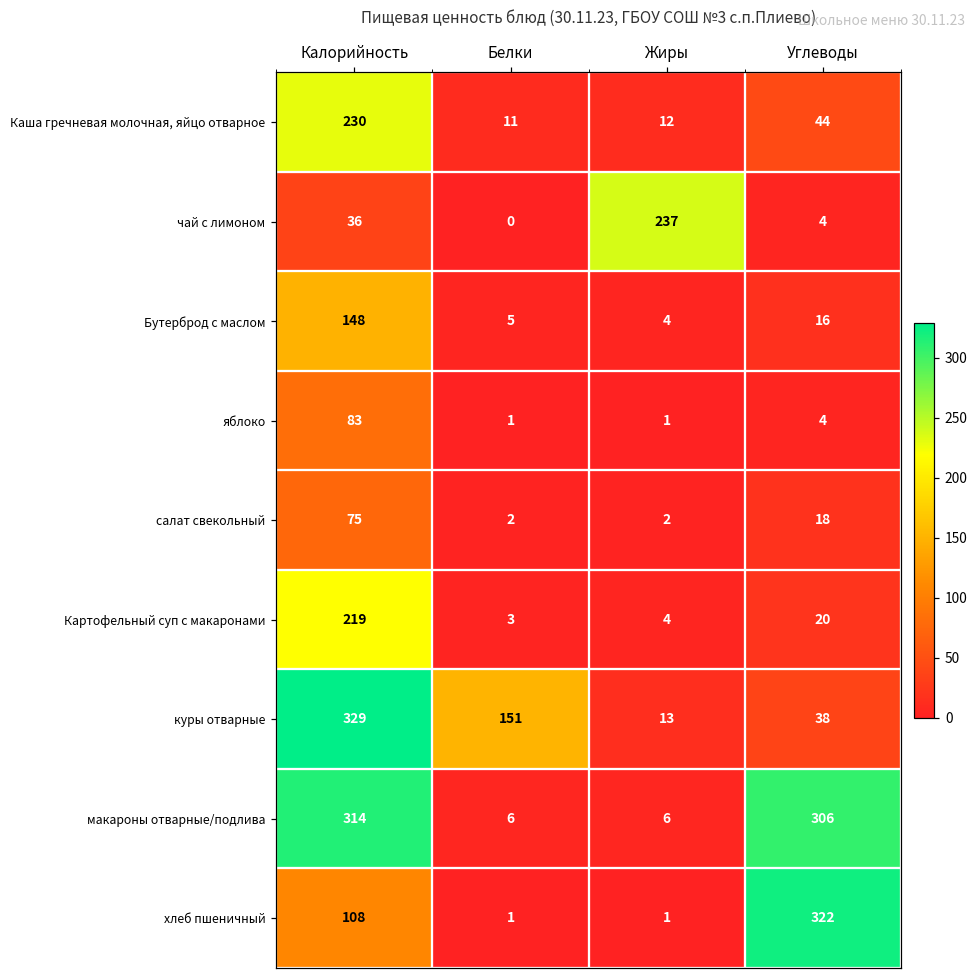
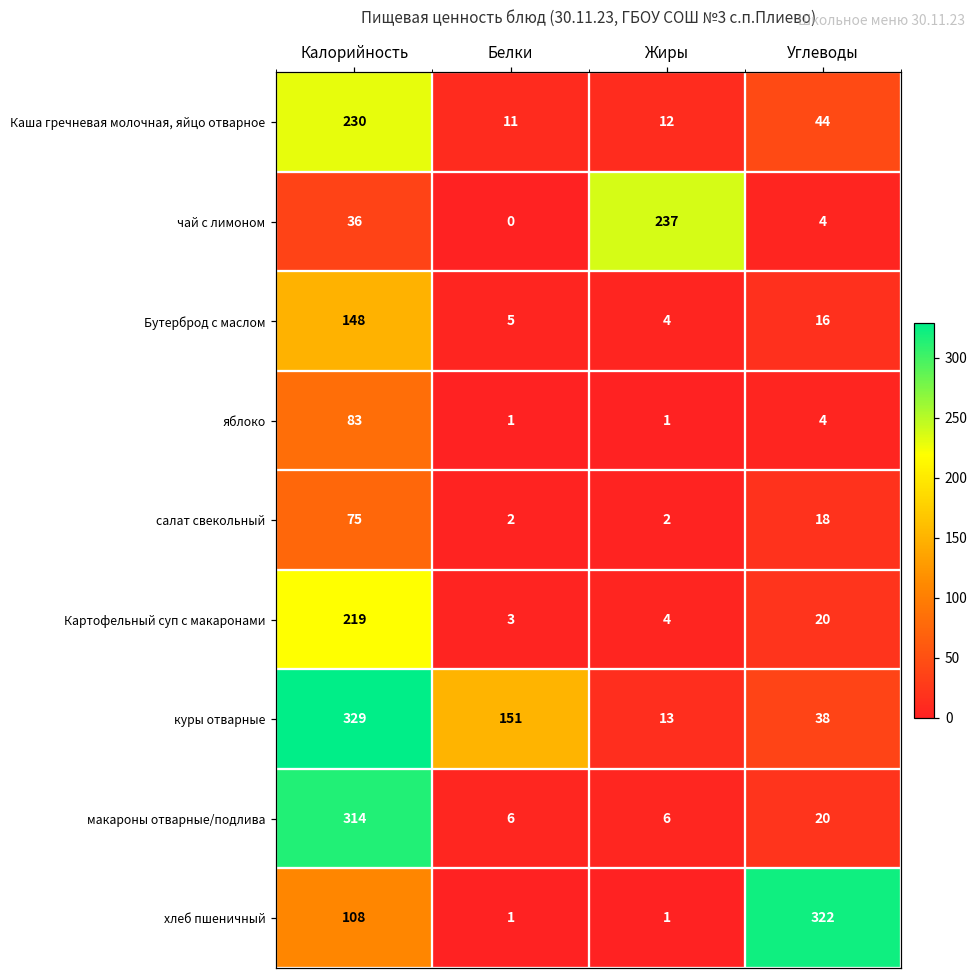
макароны отварные/подлива, Углеводы: 306 -> 20
